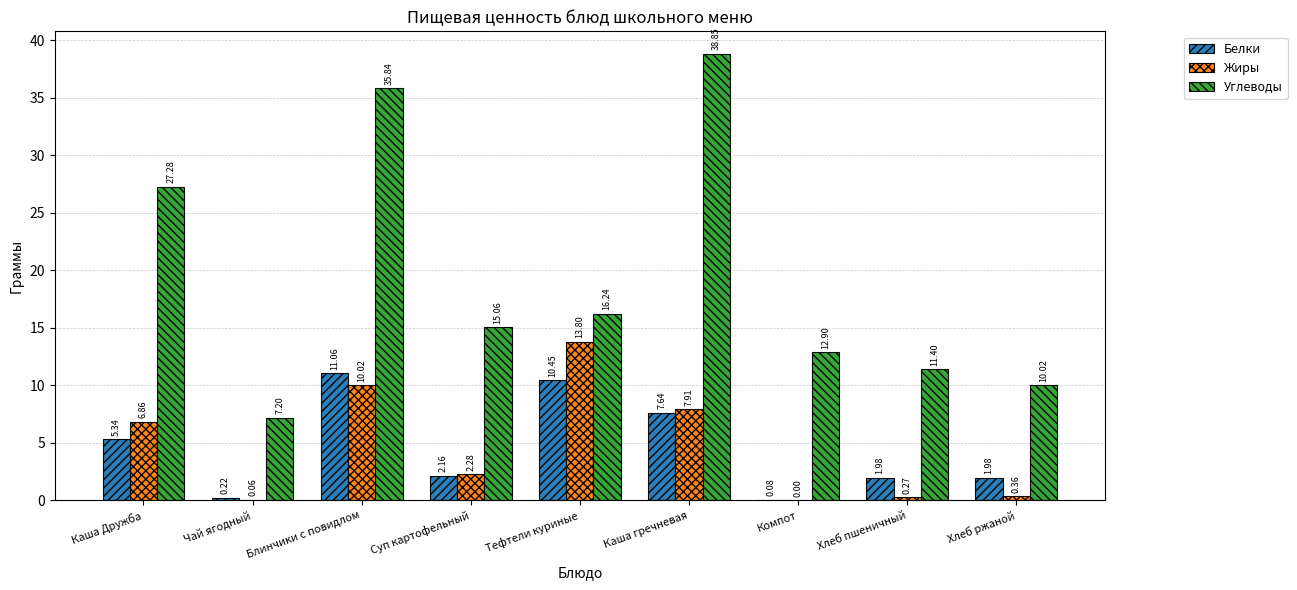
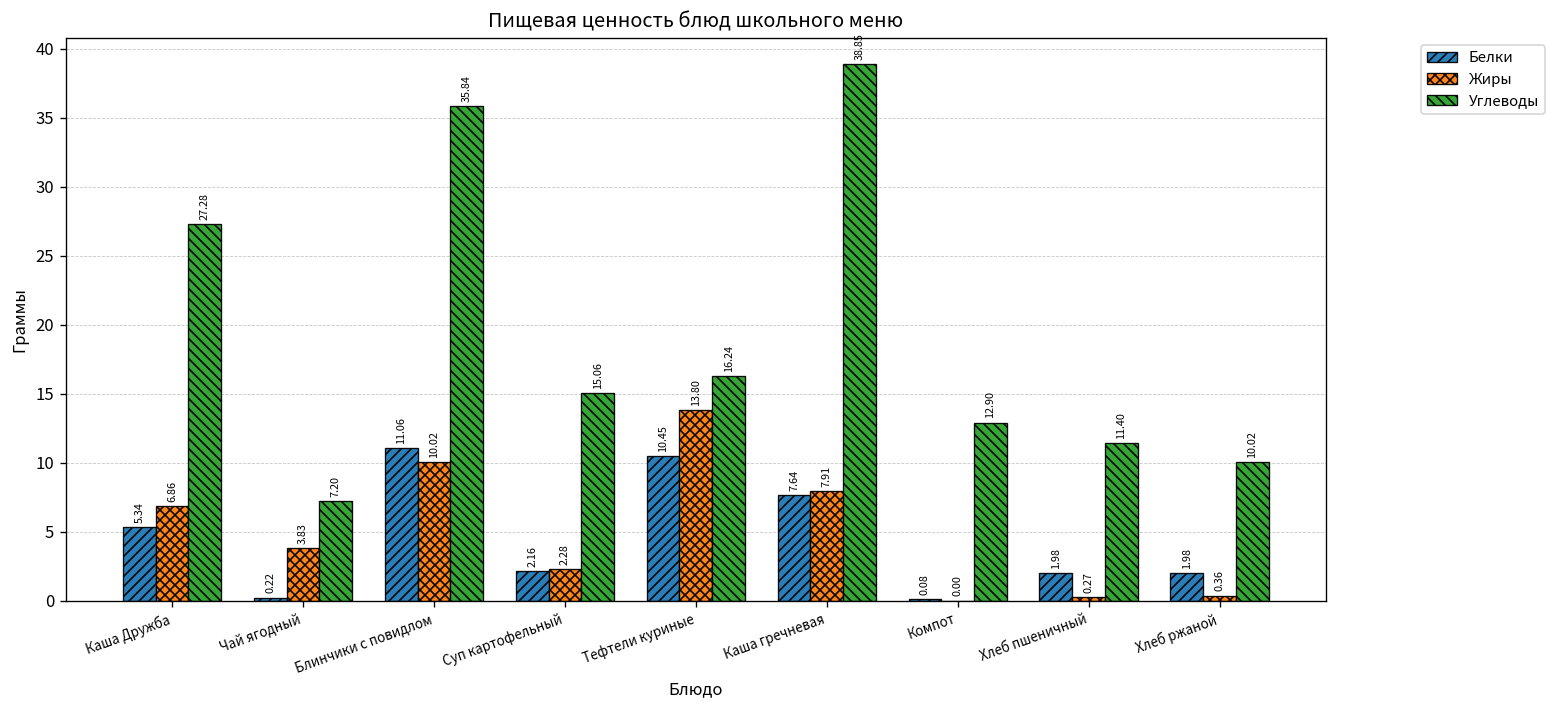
Жиры, Чай ягодный: 0.06 -> 3.83
